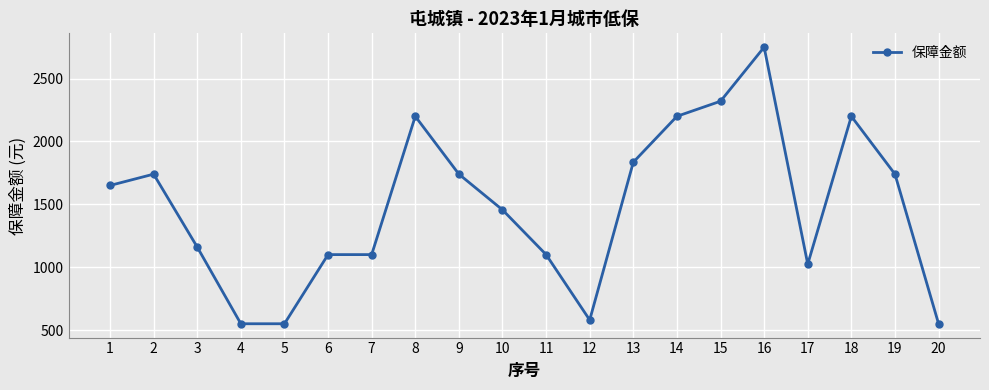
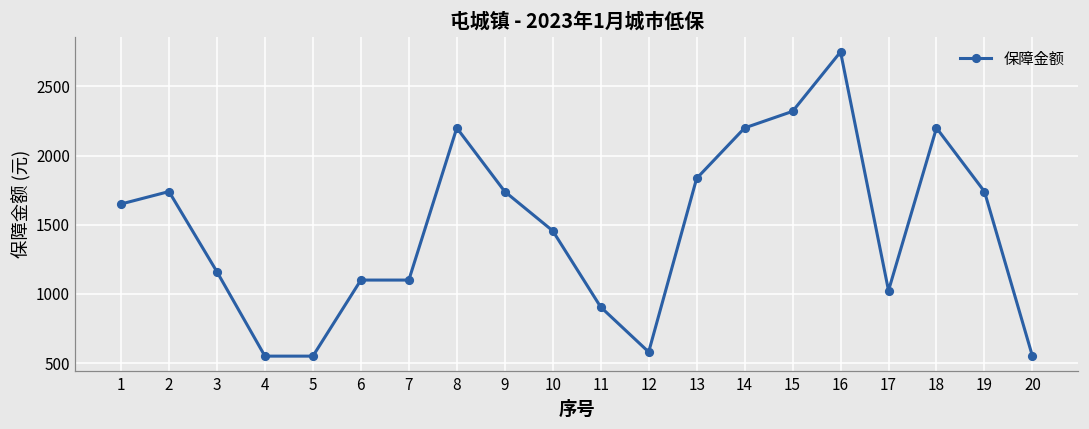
11: 1100 -> 910
